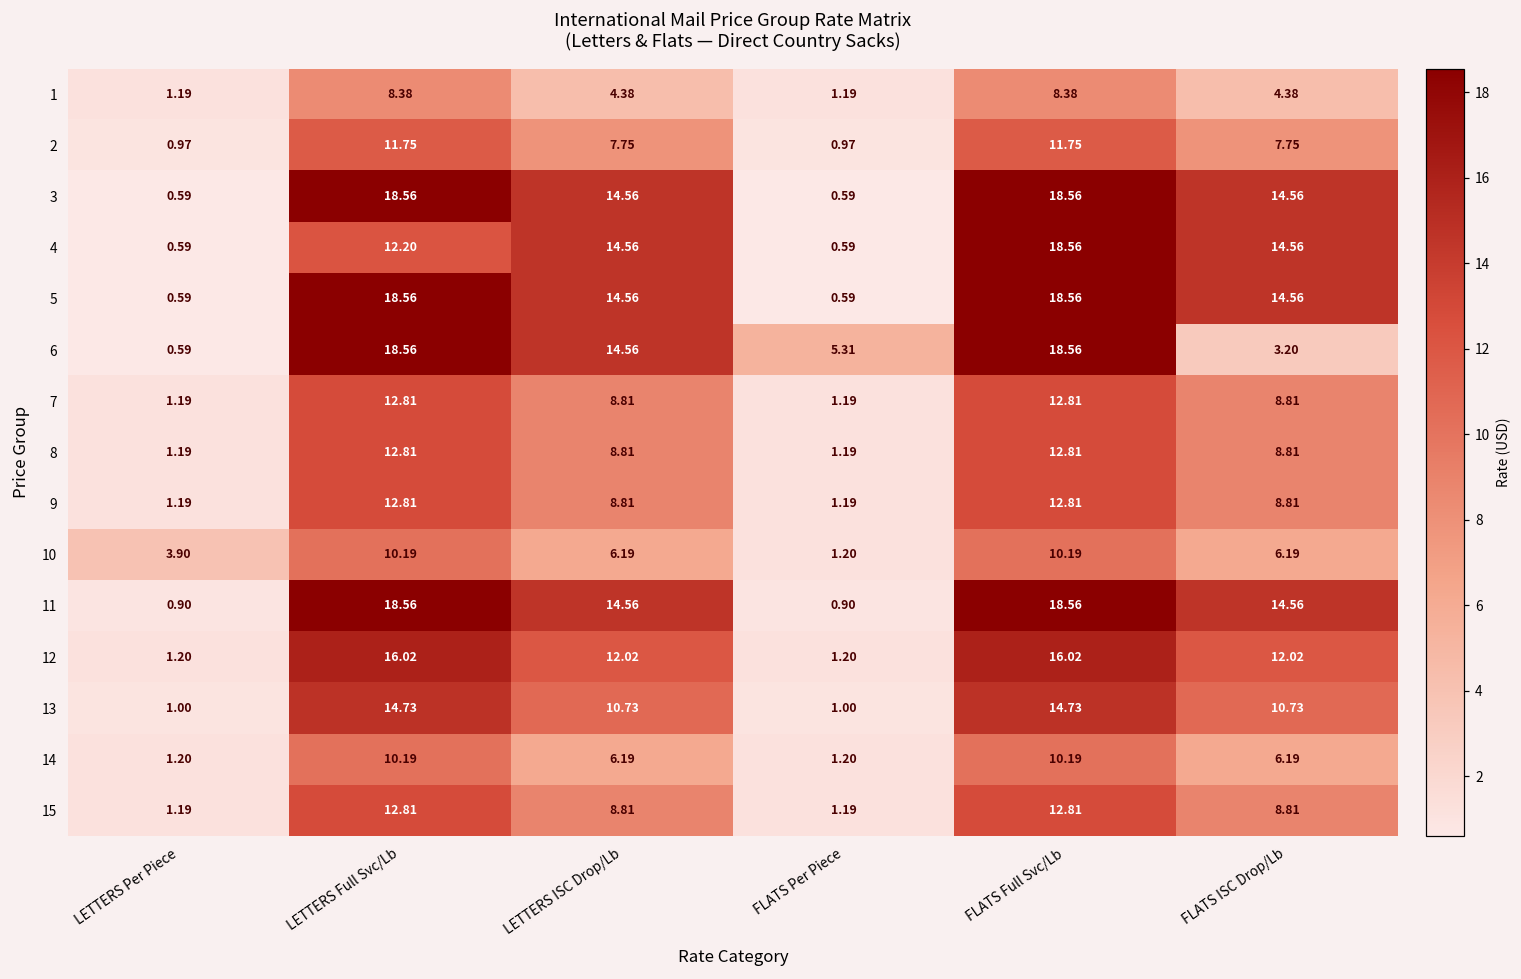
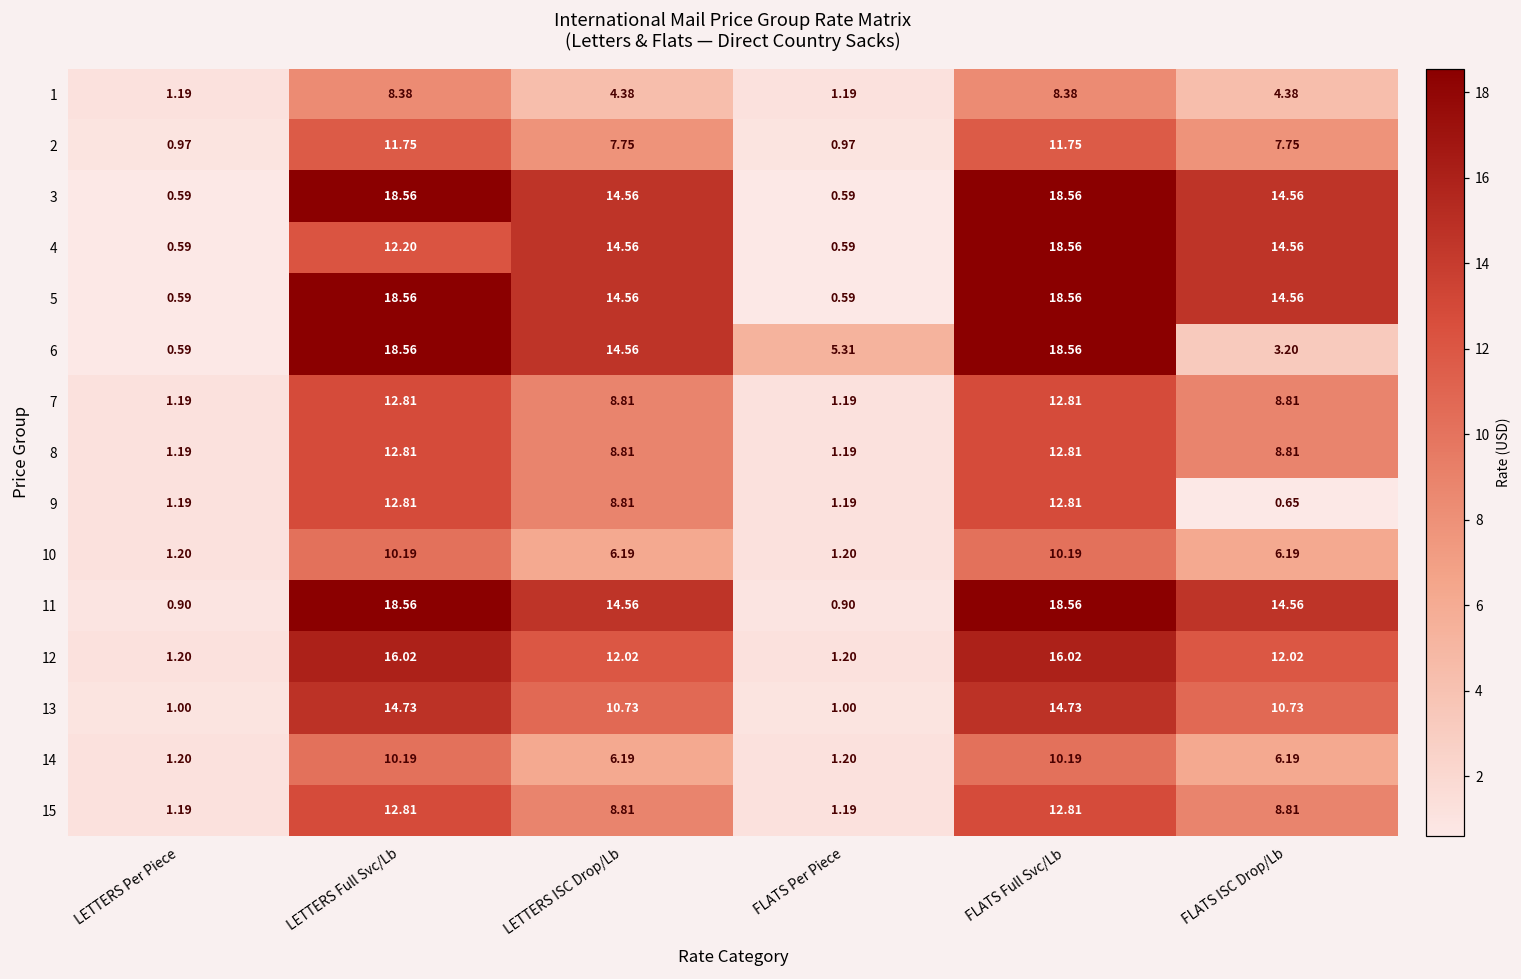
9, FLATS ISC Drop/Lb: 8.81 -> 0.65
10, LETTERS Per Piece: 3.90 -> 1.20
